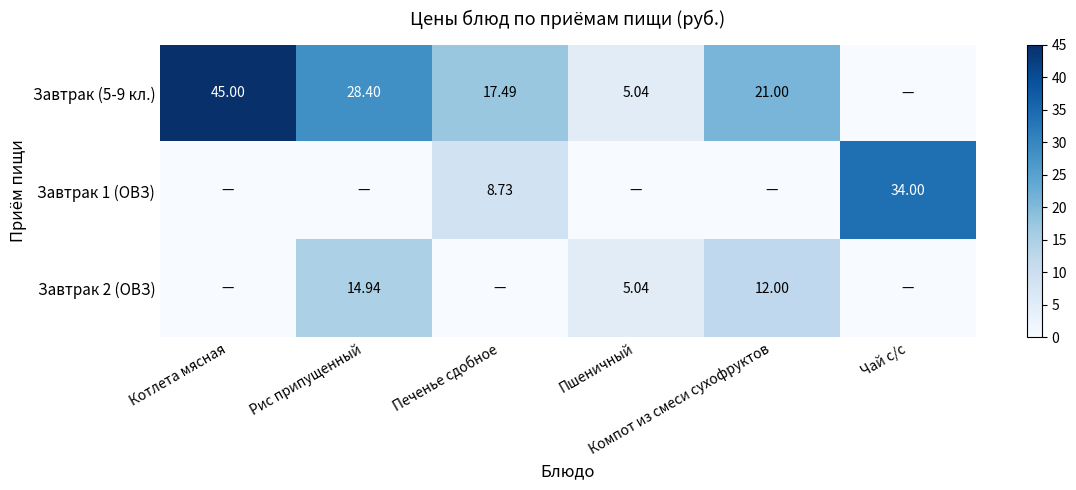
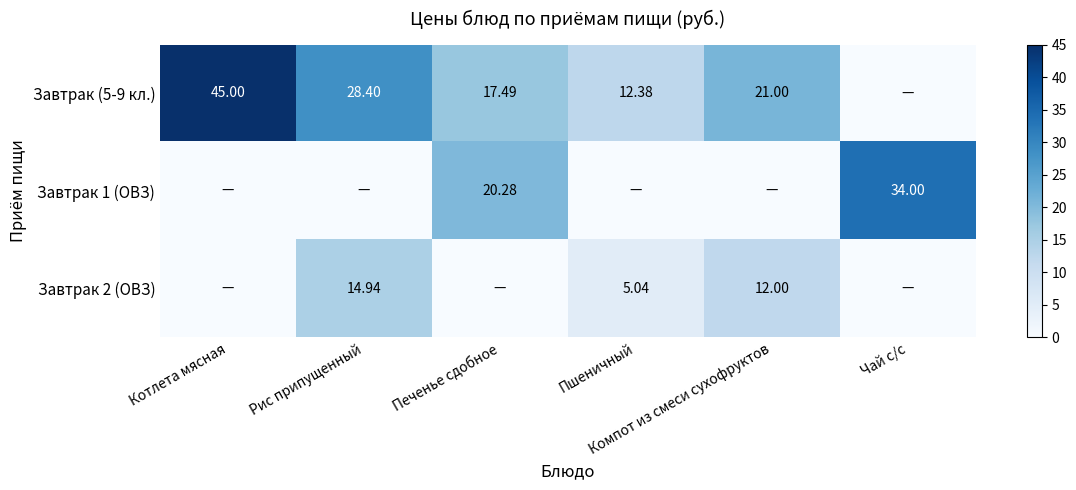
Завтрак (5-9 кл.), Пшеничный: 5.04 -> 12.38
Завтрак 1 (ОВЗ), Печенье сдобное: 8.73 -> 20.28
